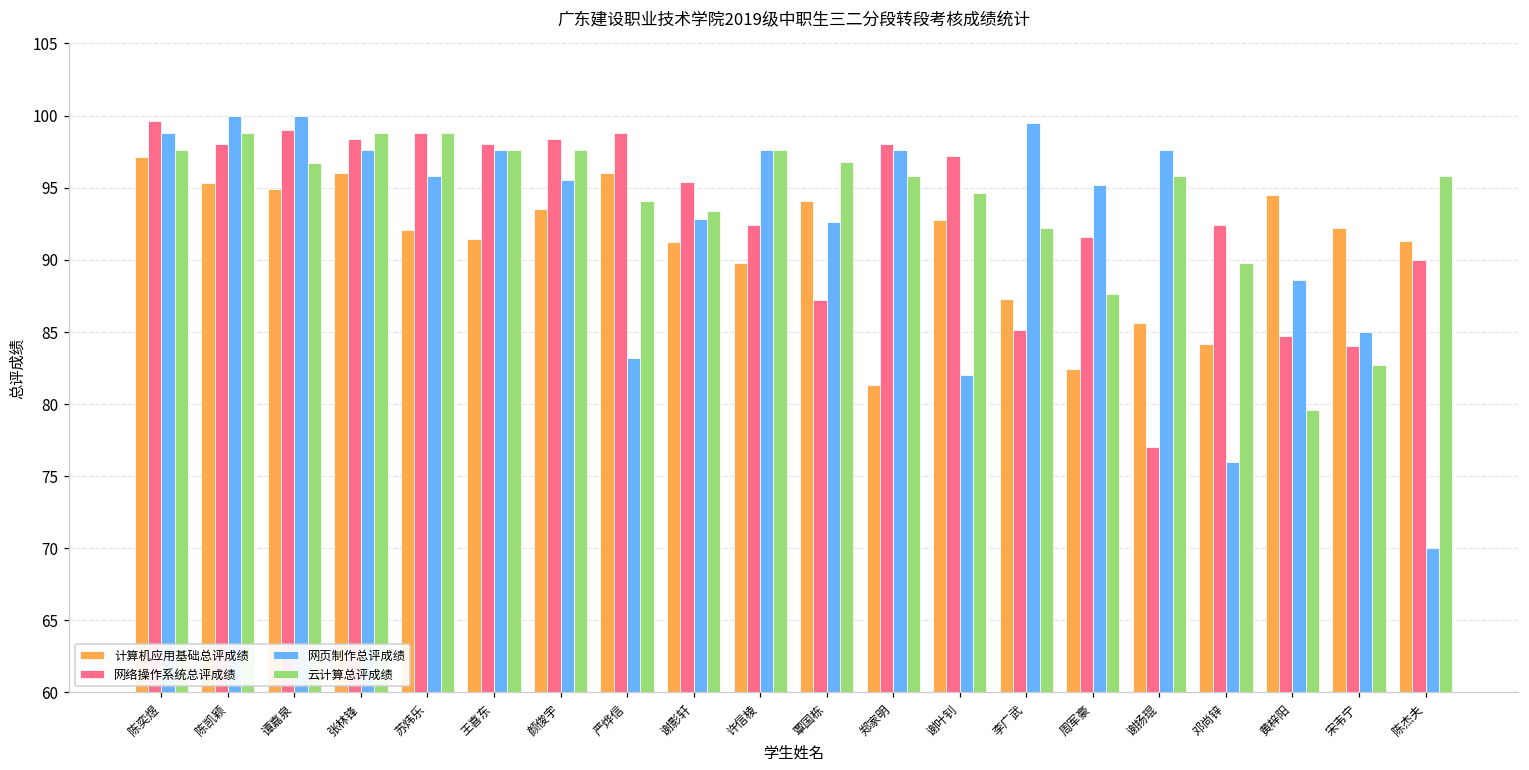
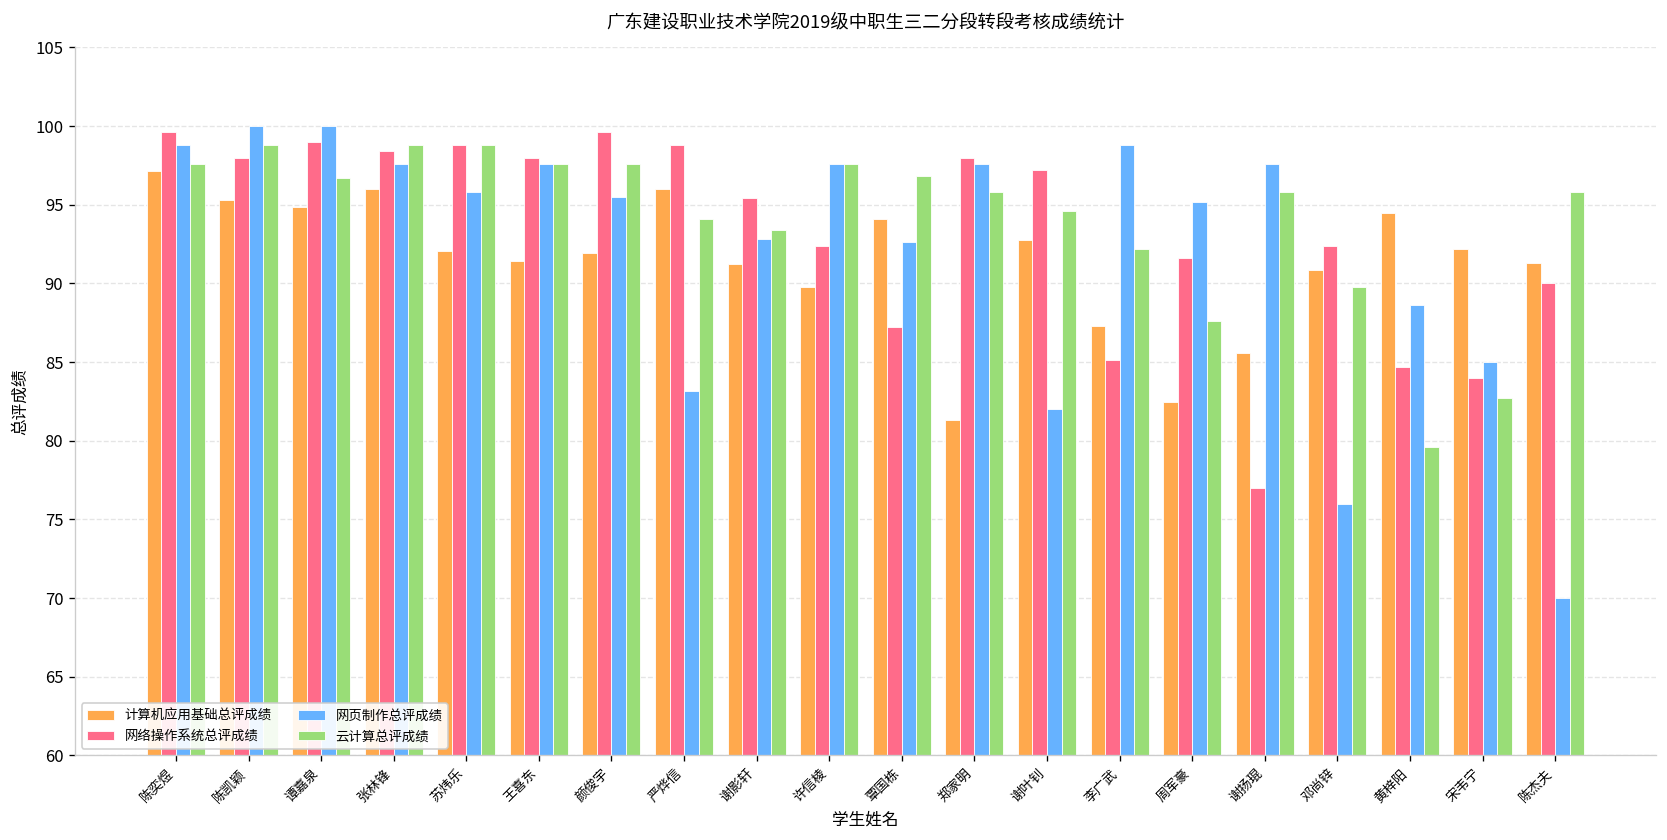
计算机应用基础总评成绩, 颜俊宇: 93.5 -> 92.0
网络操作系统总评成绩, 颜俊宇: 98.4 -> 99.6
网页制作总评成绩, 李广武: 99.5 -> 98.8
计算机应用基础总评成绩, 邓尚锌: 84.1 -> 90.9
